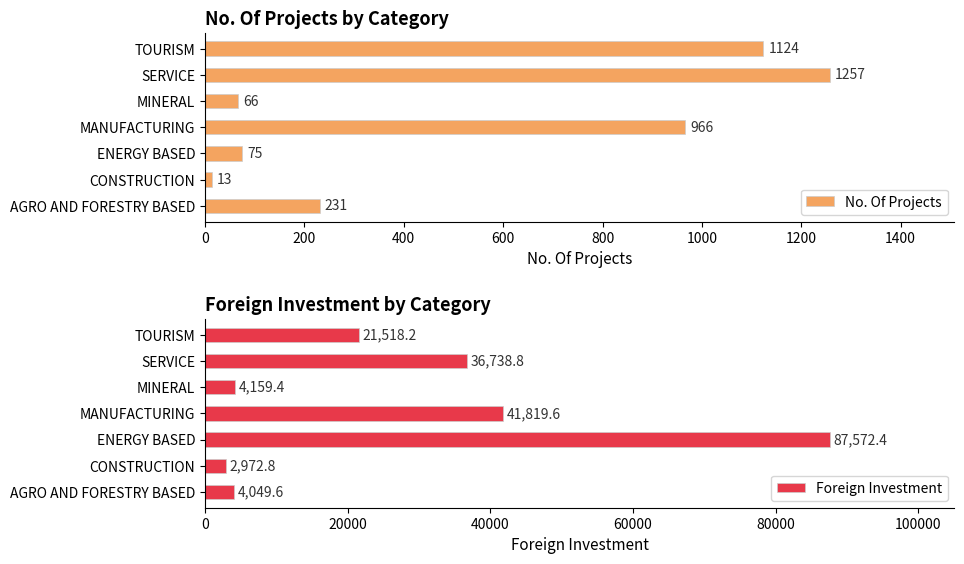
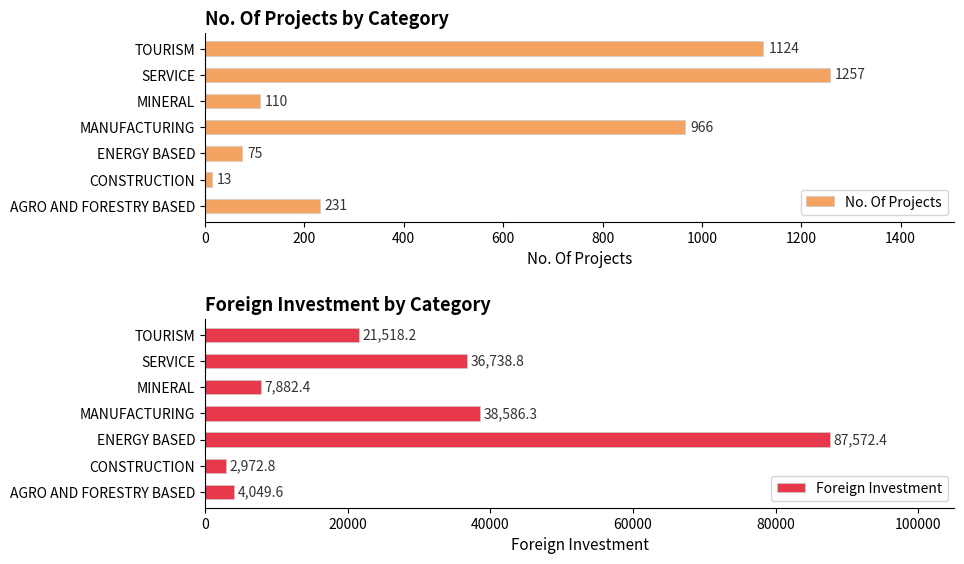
No. Of Projects by Category, MINERAL: 66 -> 110
Foreign Investment by Category, MINERAL: 4,159.4 -> 7,882.4
Foreign Investment by Category, MANUFACTURING: 41,819.6 -> 38,586.3
